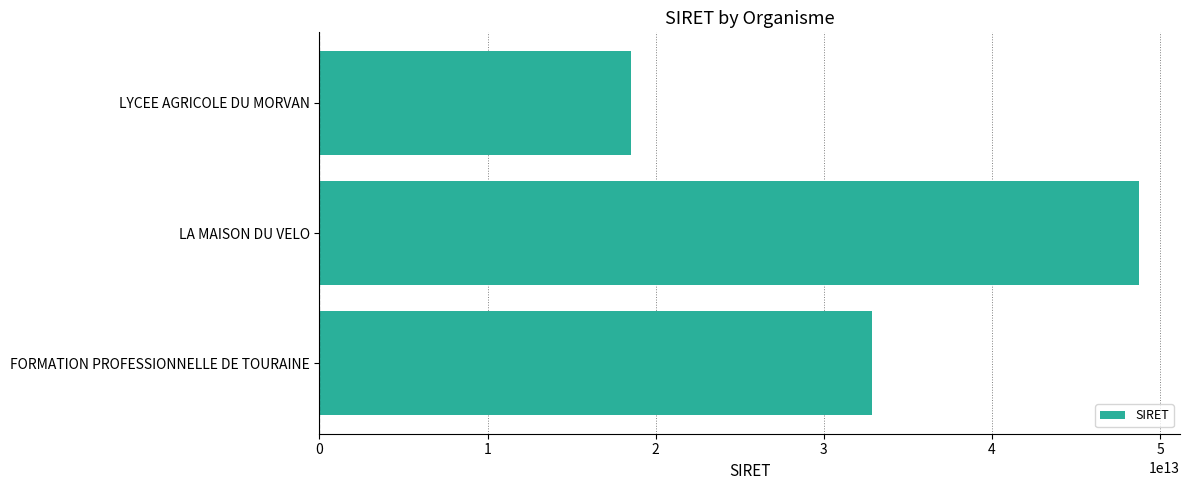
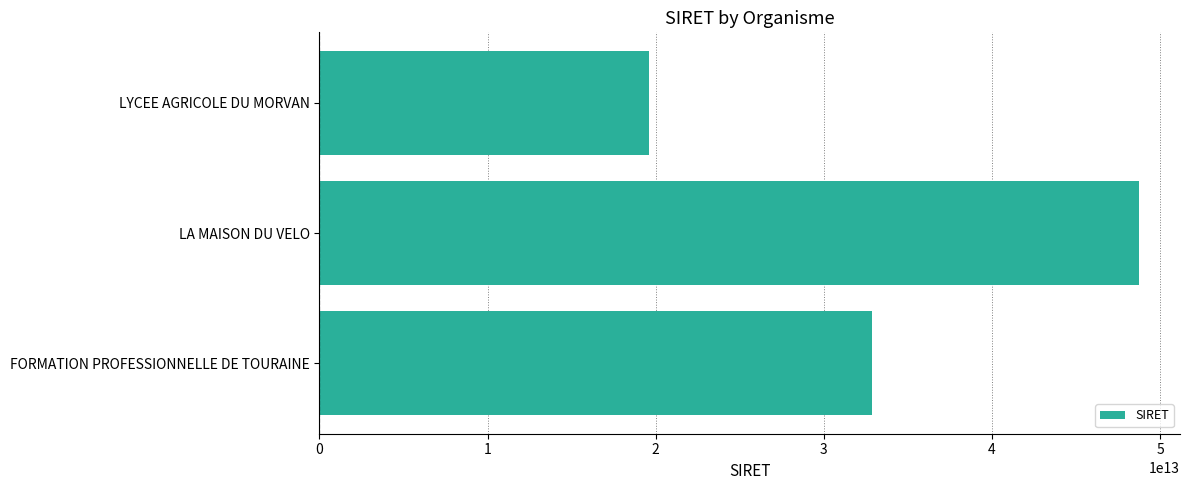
LYCEE AGRICOLE DU MORVAN: 18600000000000 -> 19600000000000
